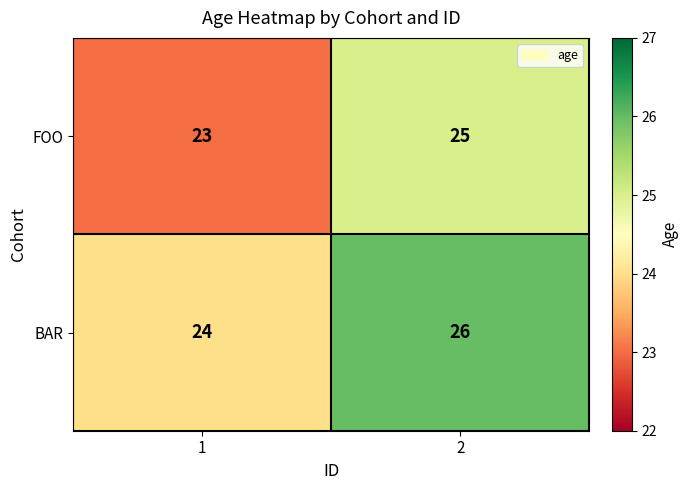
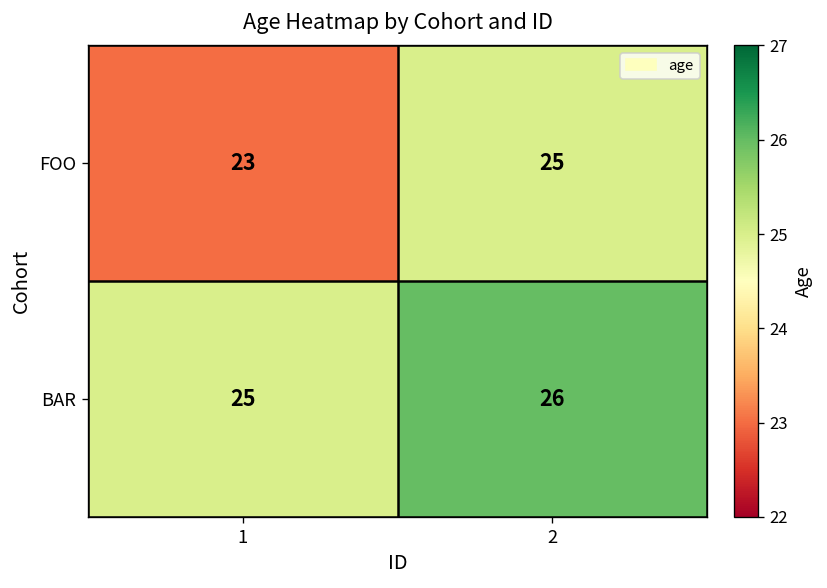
BAR, 1: 24 -> 25
